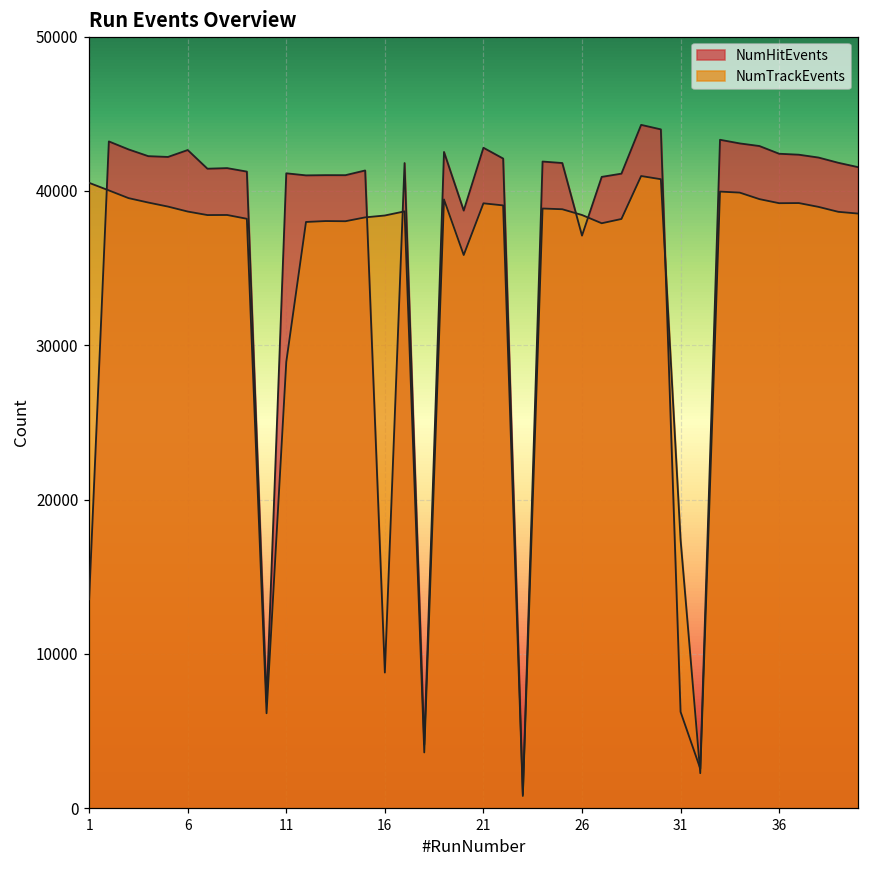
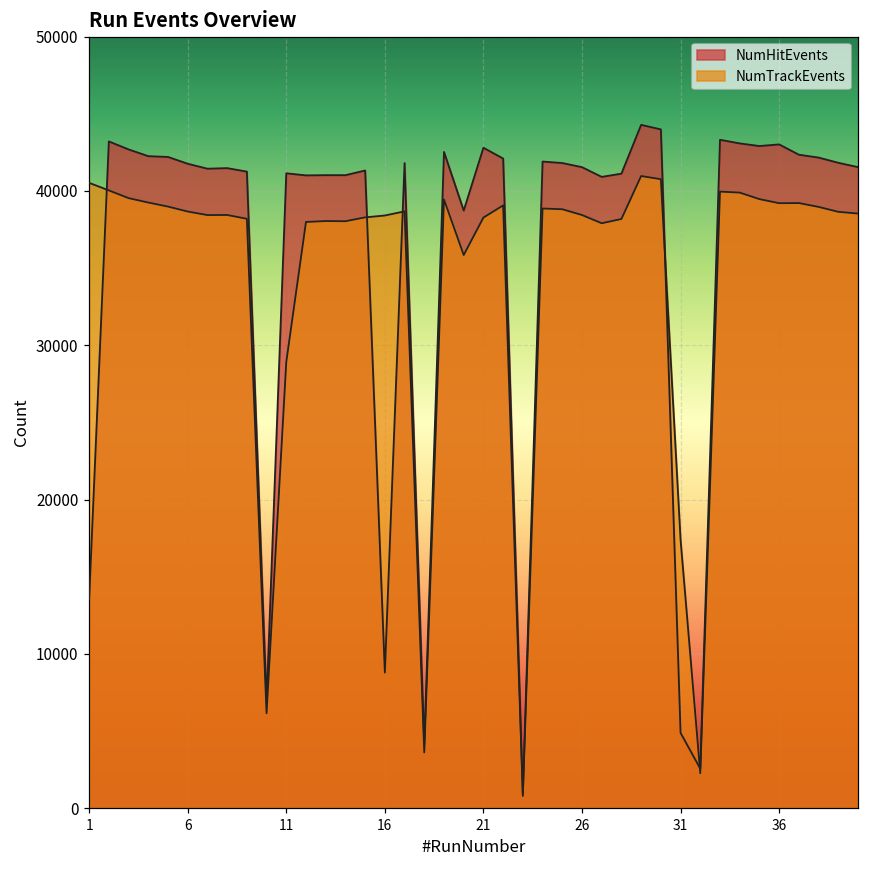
NumHitEvents, 6: 42700 -> 41800
NumTrackEvents, 21: 39200 -> 38300
NumHitEvents, 26: 37100 -> 41500
NumHitEvents, 31: 6200 -> 4900
NumHitEvents, 36: 42400 -> 43000
